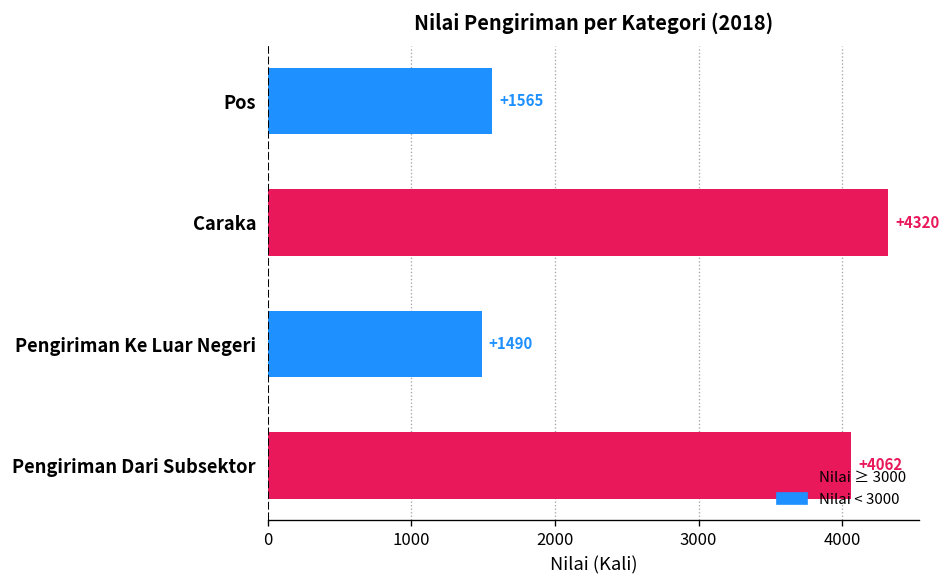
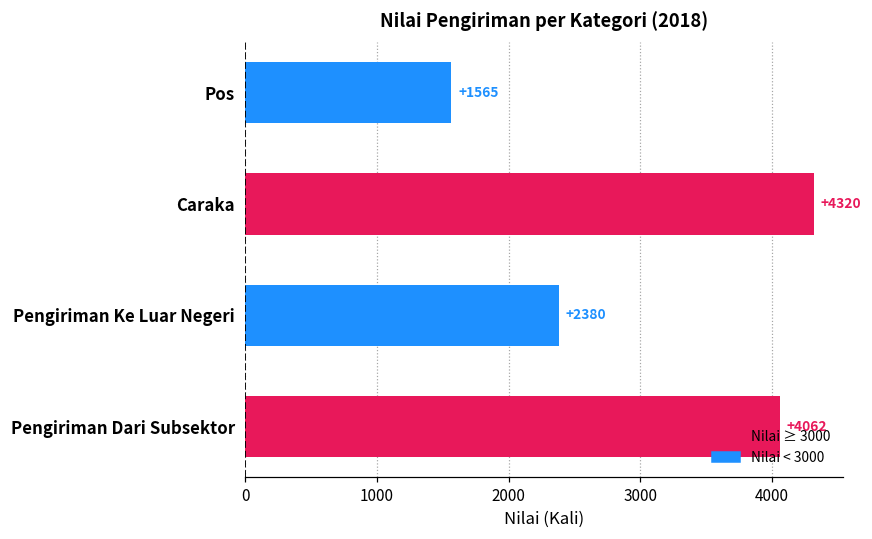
Pengiriman Ke Luar Negeri: +1490 -> +2380
